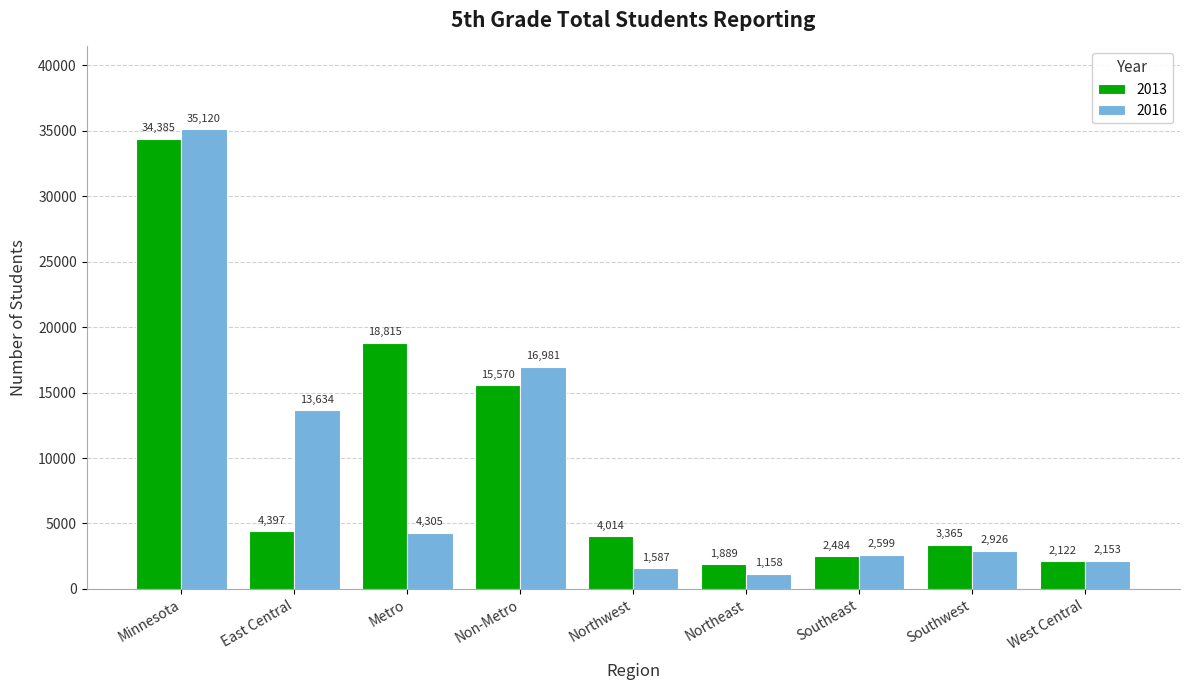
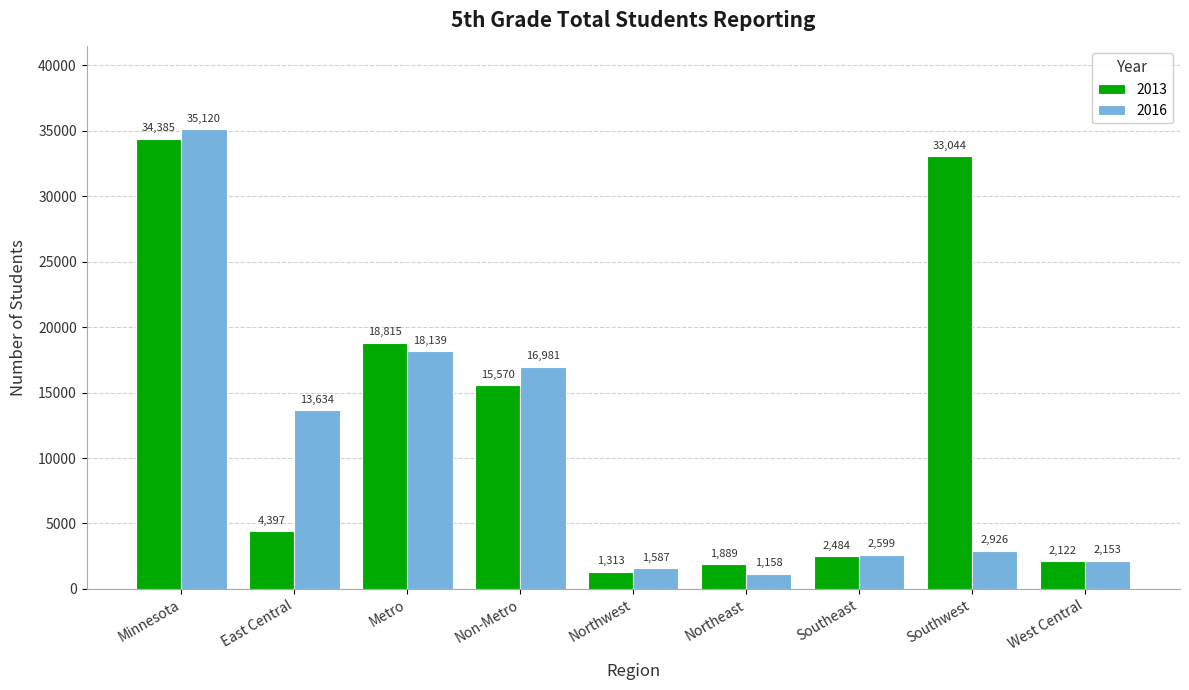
2016, Metro: 4,305 -> 18,139
2013, Northwest: 4,014 -> 1,313
2013, Southwest: 3,365 -> 33,044
